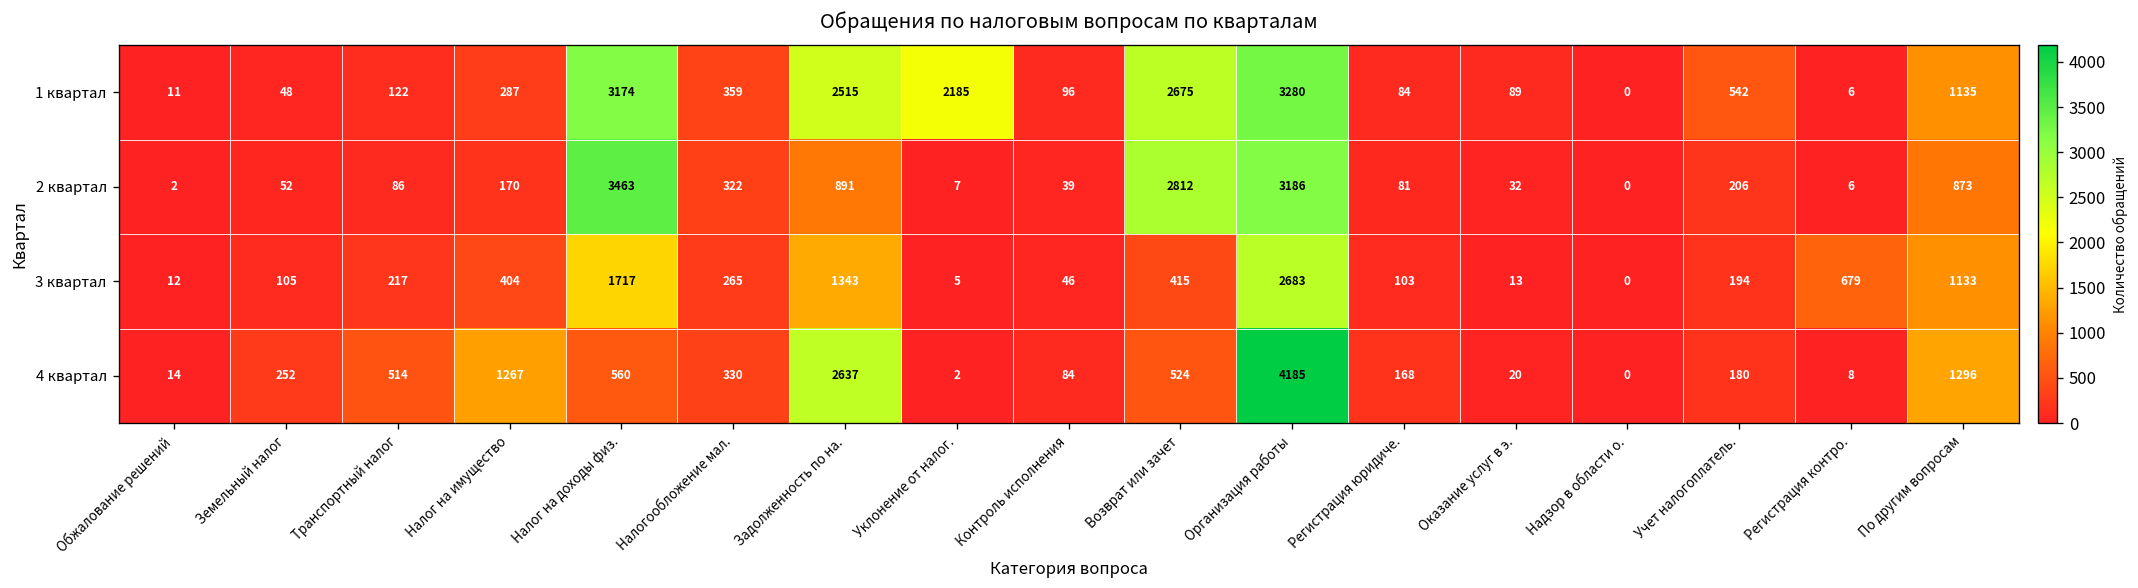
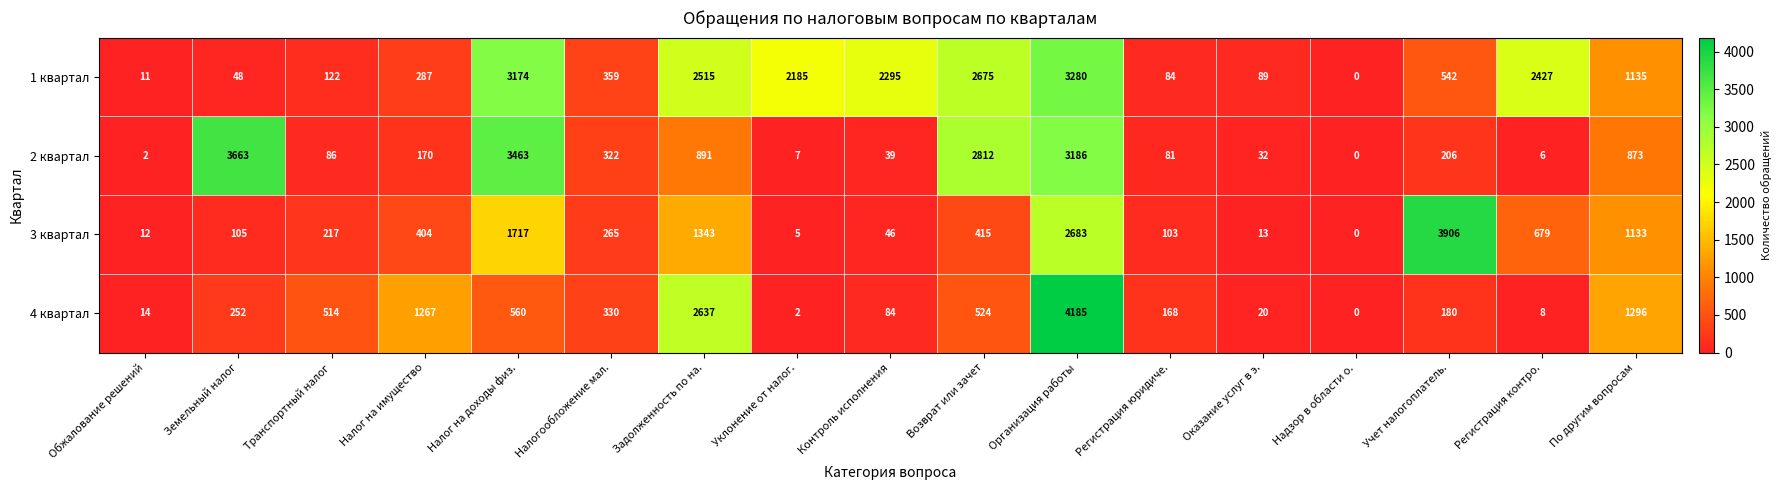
1 квартал, Контроль исполнения: 96 -> 2295
1 квартал, Регистрация контро.: 6 -> 2427
2 квартал, Земельный налог: 52 -> 3663
3 квартал, Учет налогоплатель.: 194 -> 3906
